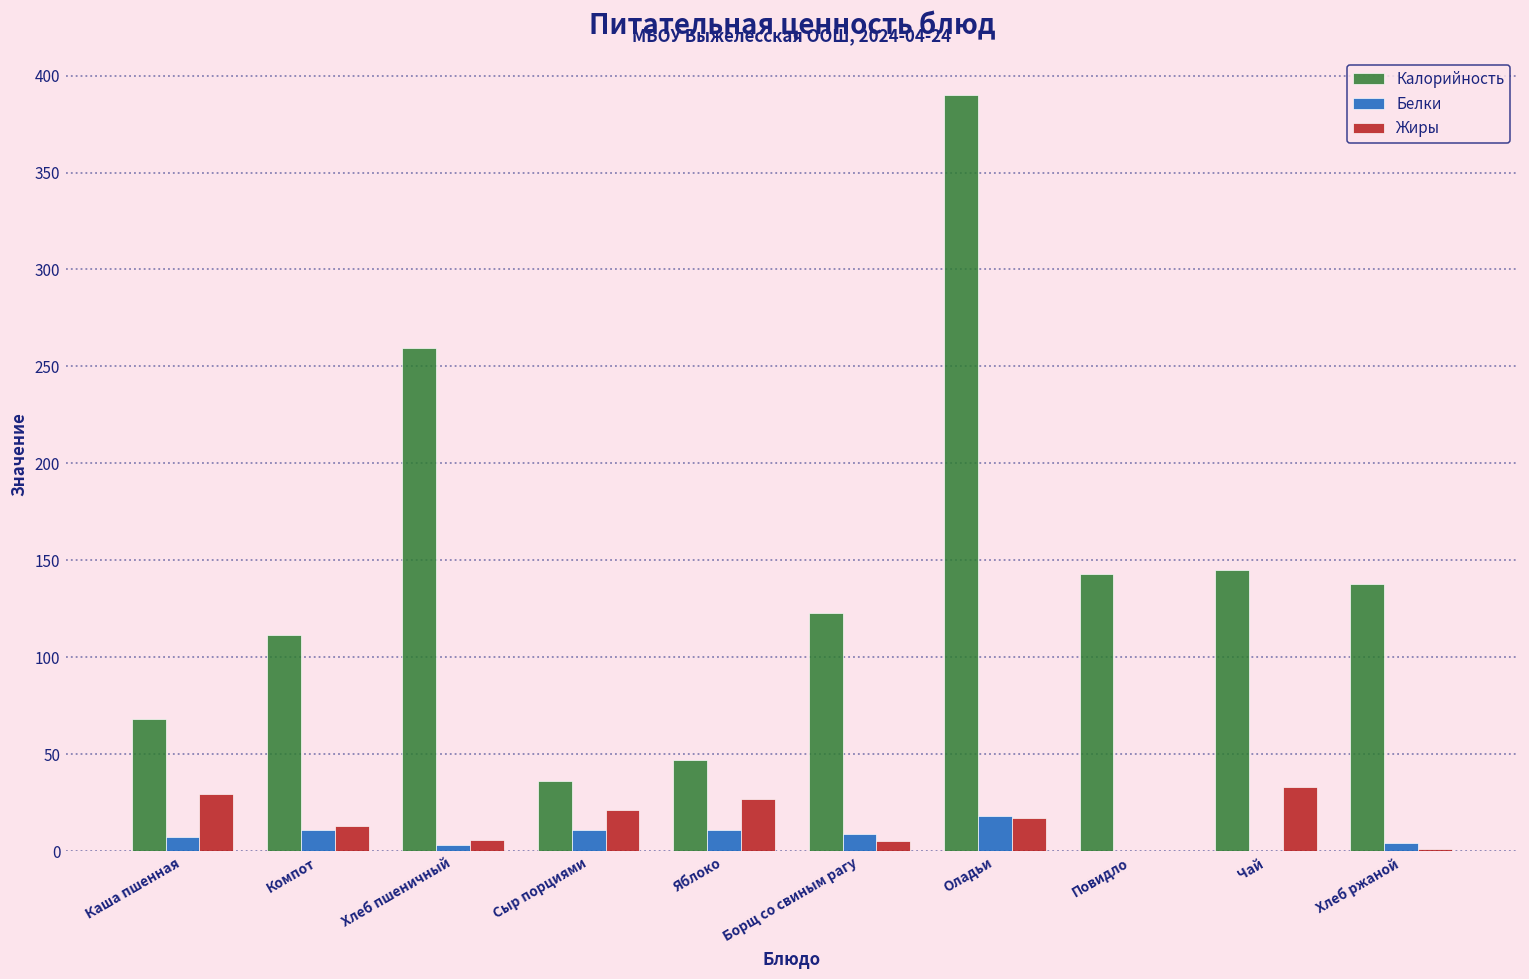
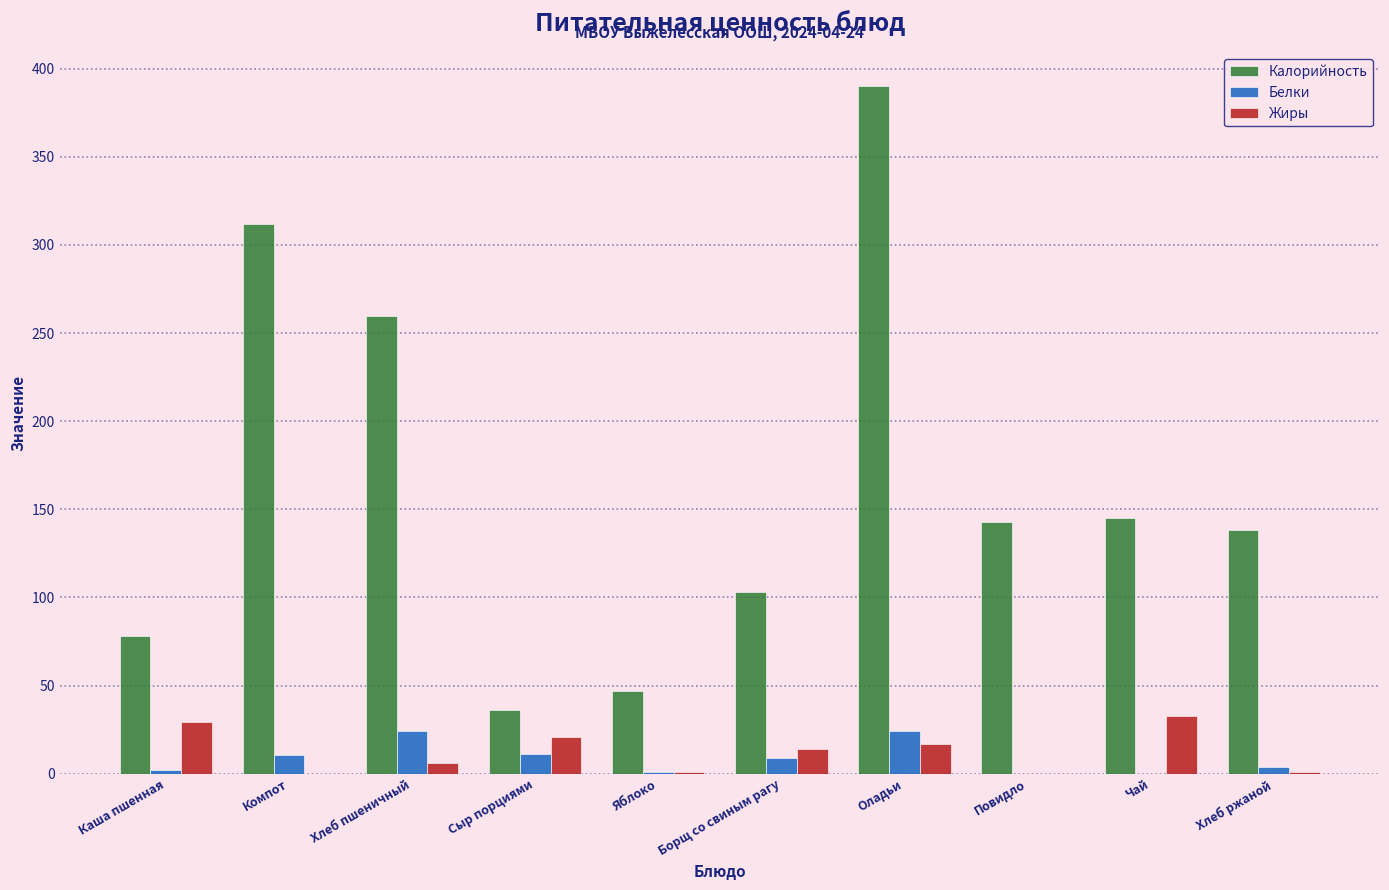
Калорийность, Каша пшенная: 68 -> 78
Белки, Каша пшенная: 7 -> 2
Калорийность, Компот: 111 -> 312
Жиры, Компот: 13 -> 0
Белки, Хлеб пшеничный: 3 -> 24
Белки, Яблоко: 11 -> 1
Жиры, Яблоко: 27 -> 1
Калорийность, Борщ со свиным рагу: 123 -> 103
Жиры, Борщ со свиным рагу: 5 -> 14
Белки, Оладьи: 18 -> 24
